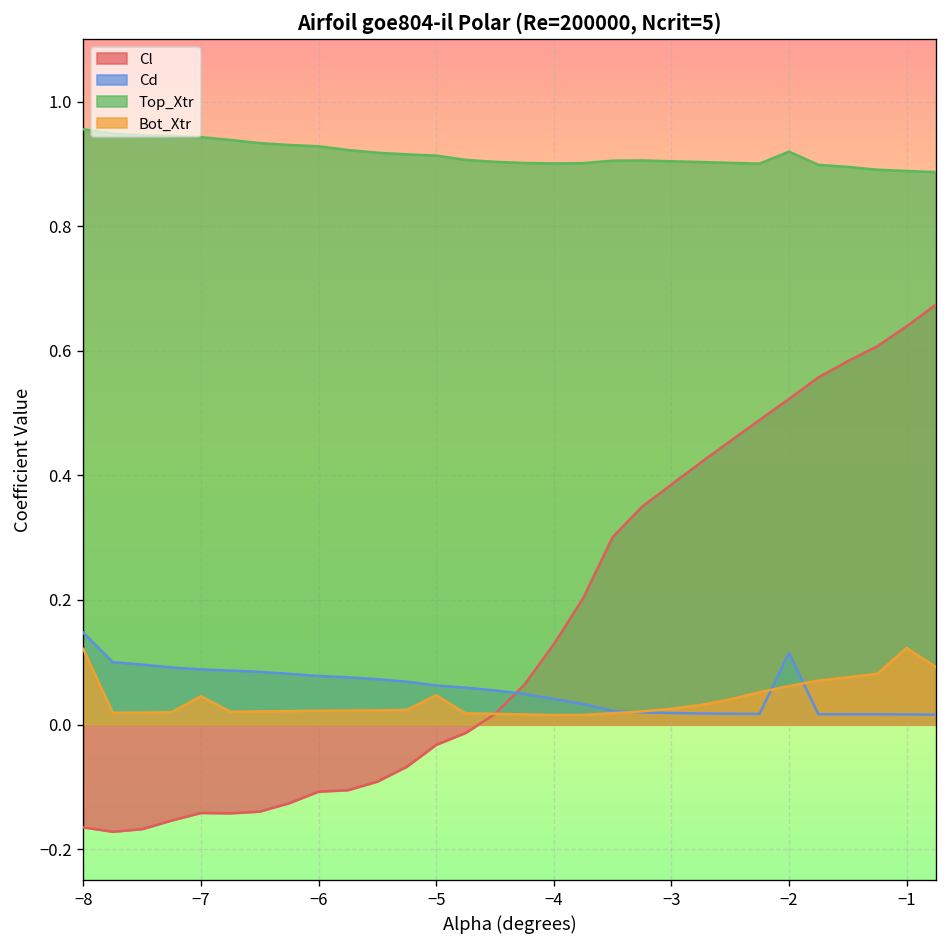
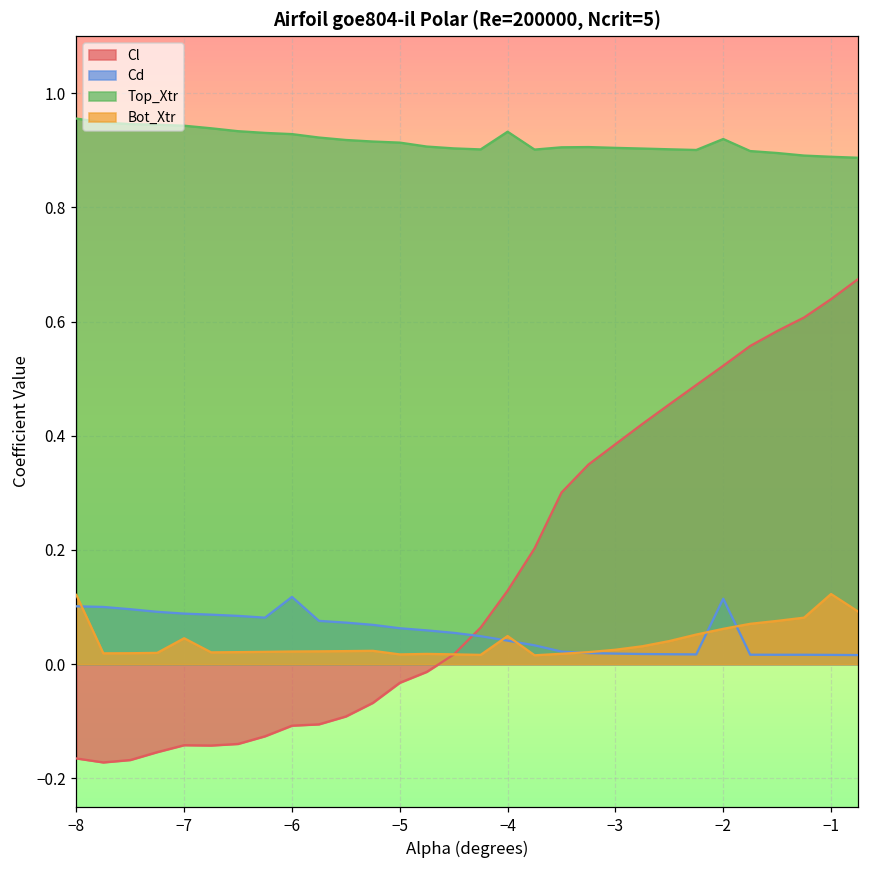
Cd, −8: 0.15 -> 0.10
Cd, −6: 0.08 -> 0.12
Bot_Xtr, −5: 0.05 -> 0.02
Top_Xtr, −4: 0.90 -> 0.93
Bot_Xtr, −4: 0.02 -> 0.05
